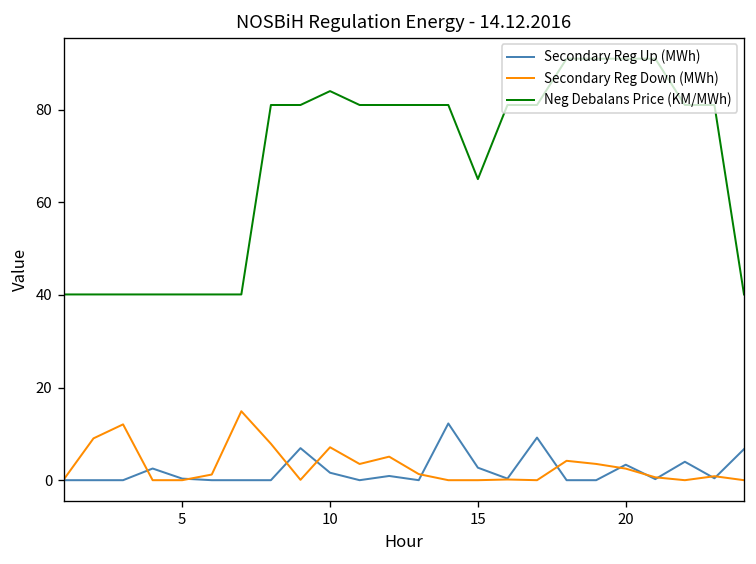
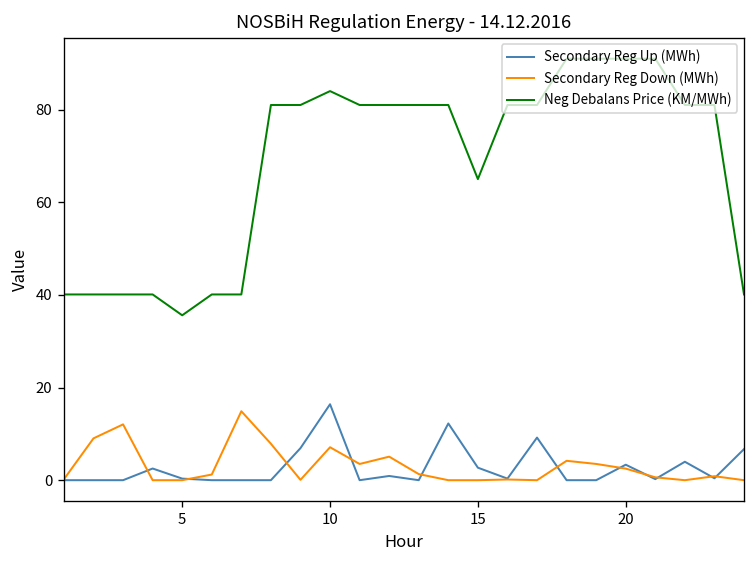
Neg Debalans Price (KM/MWh), 5: 40 -> 36
Secondary Reg Up (MWh), 10: 2 -> 16
